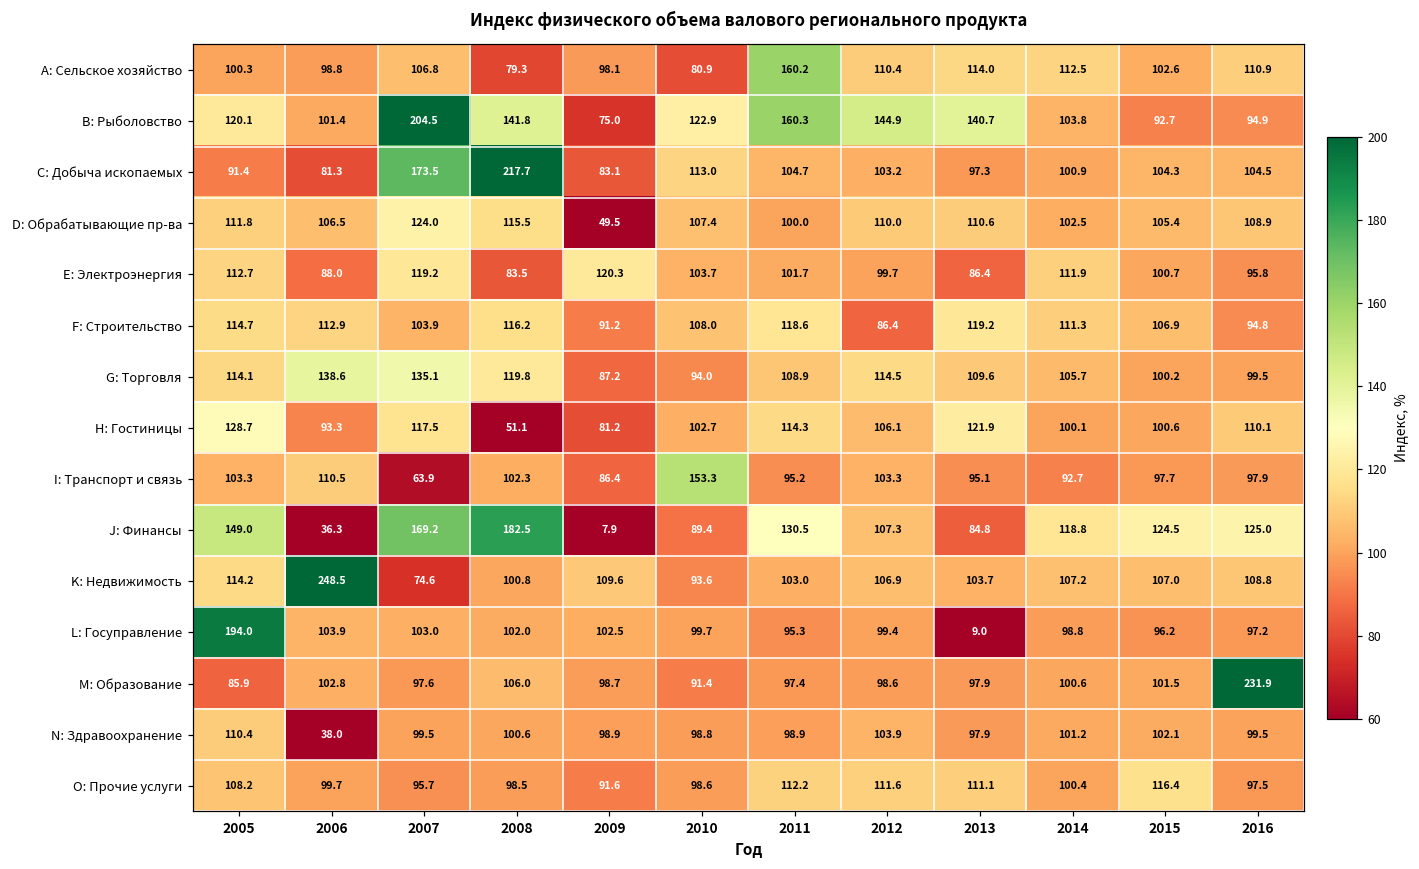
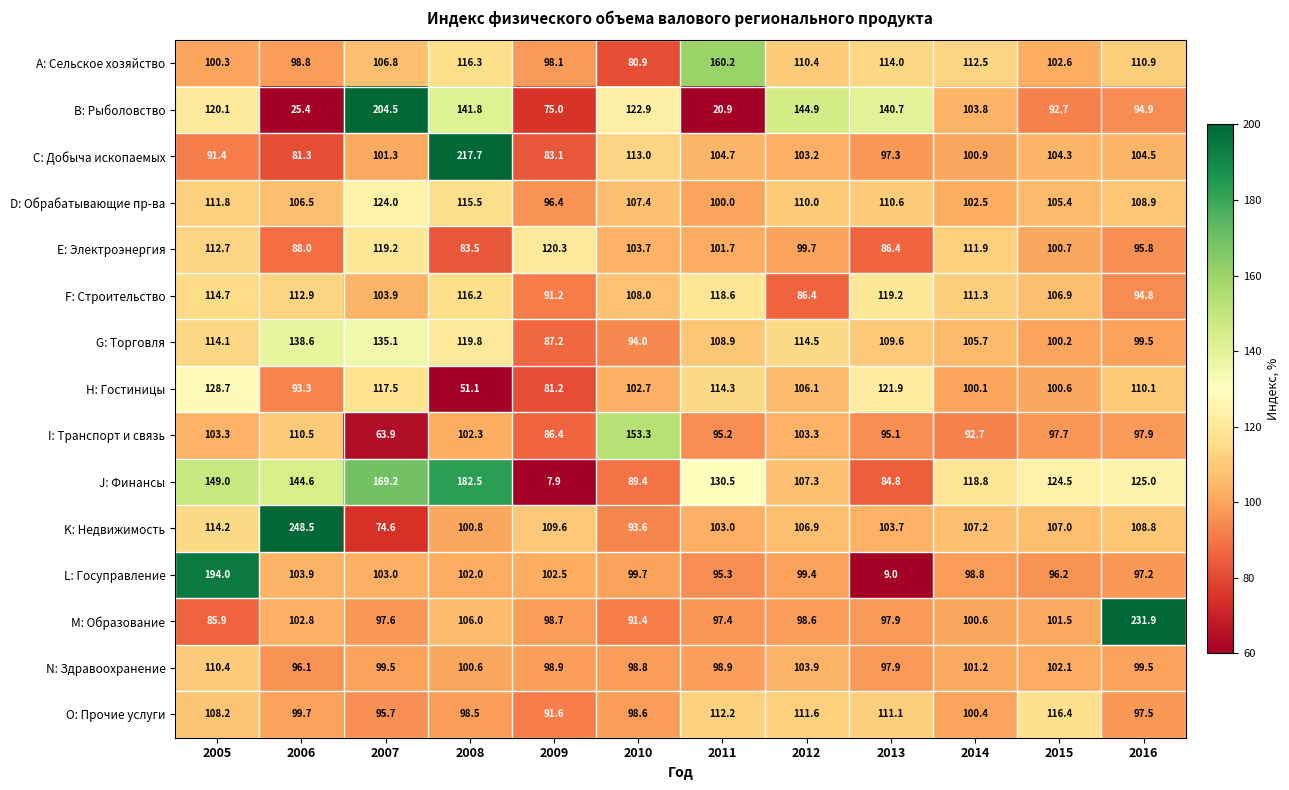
A: Сельское хозяйство, 2008: 79.3 -> 116.3
B: Рыболовство, 2006: 101.4 -> 25.4
B: Рыболовство, 2011: 160.3 -> 20.9
C: Добыча ископаемых, 2007: 173.5 -> 101.3
D: Обрабатывающие пр-ва, 2009: 49.5 -> 96.4
J: Финансы, 2006: 36.3 -> 144.6
N: Здравоохранение, 2006: 38.0 -> 96.1
